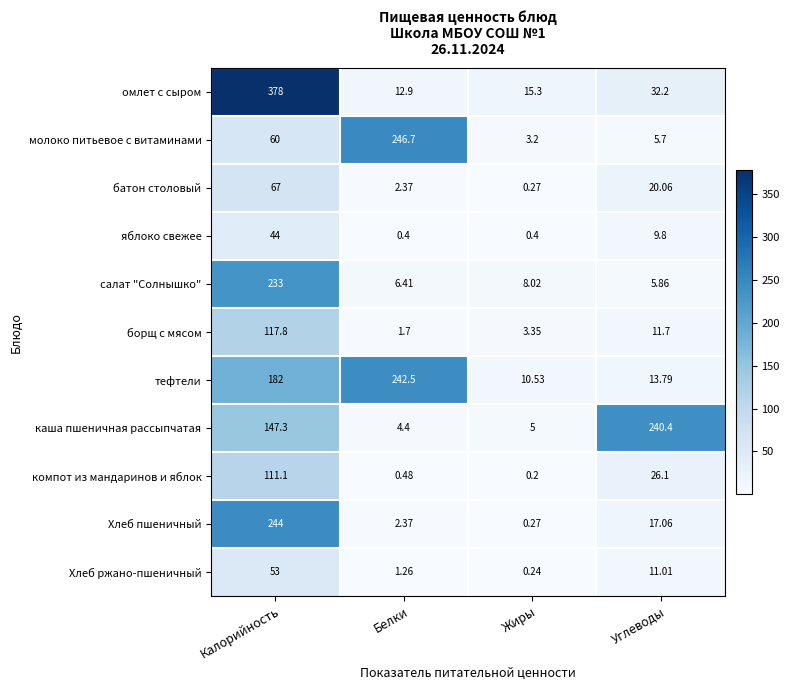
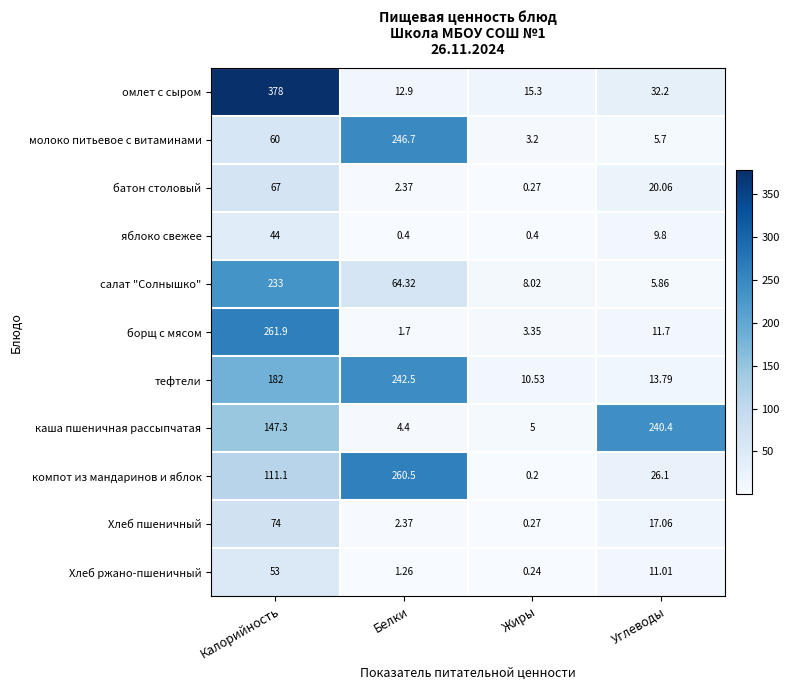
салат "Солнышко", Белки: 6.41 -> 64.32
борщ с мясом, Калорийность: 117.8 -> 261.9
компот из мандаринов и яблок, Белки: 0.48 -> 260.5
Хлеб пшеничный, Калорийность: 244 -> 74
